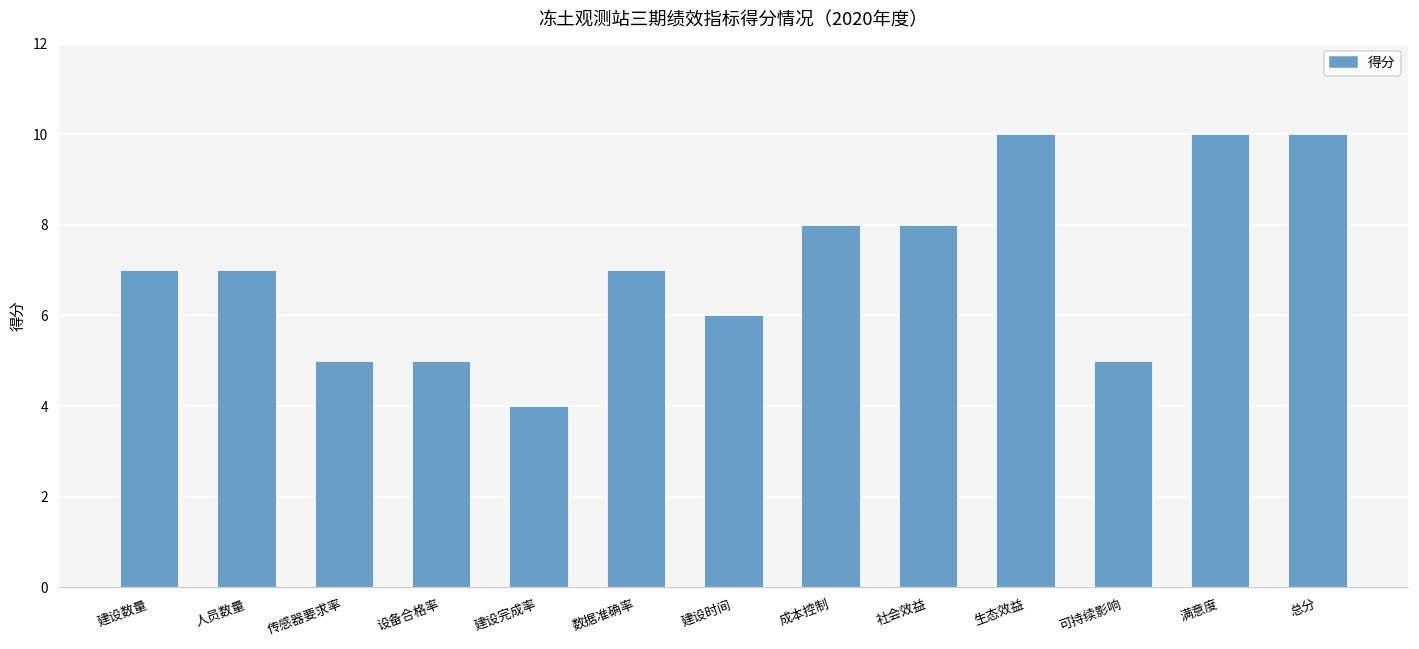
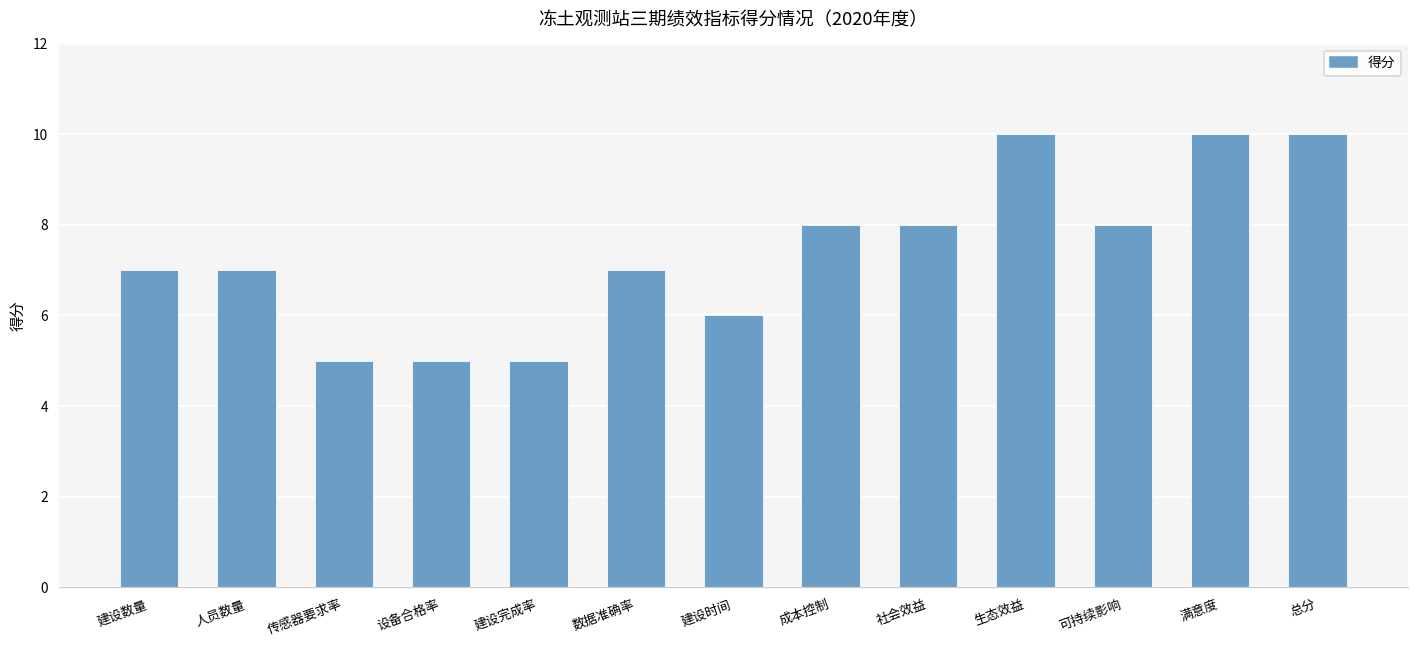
建设完成率: 4 -> 5
可持续影响: 5 -> 8
